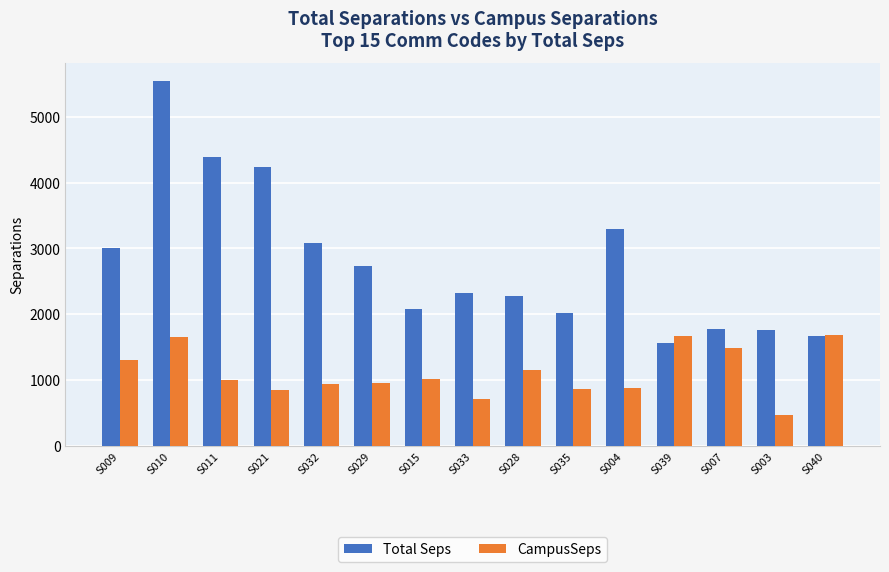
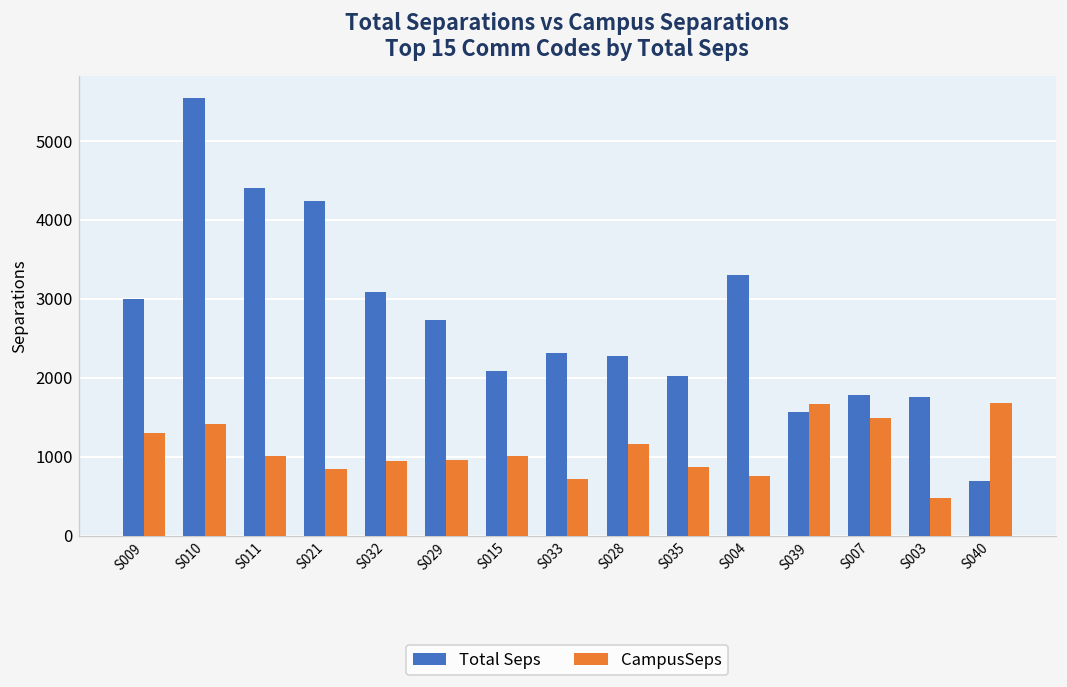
CampusSeps, S010: 1700 -> 1400
CampusSeps, S004: 900 -> 700
Total Seps, S040: 1700 -> 700
